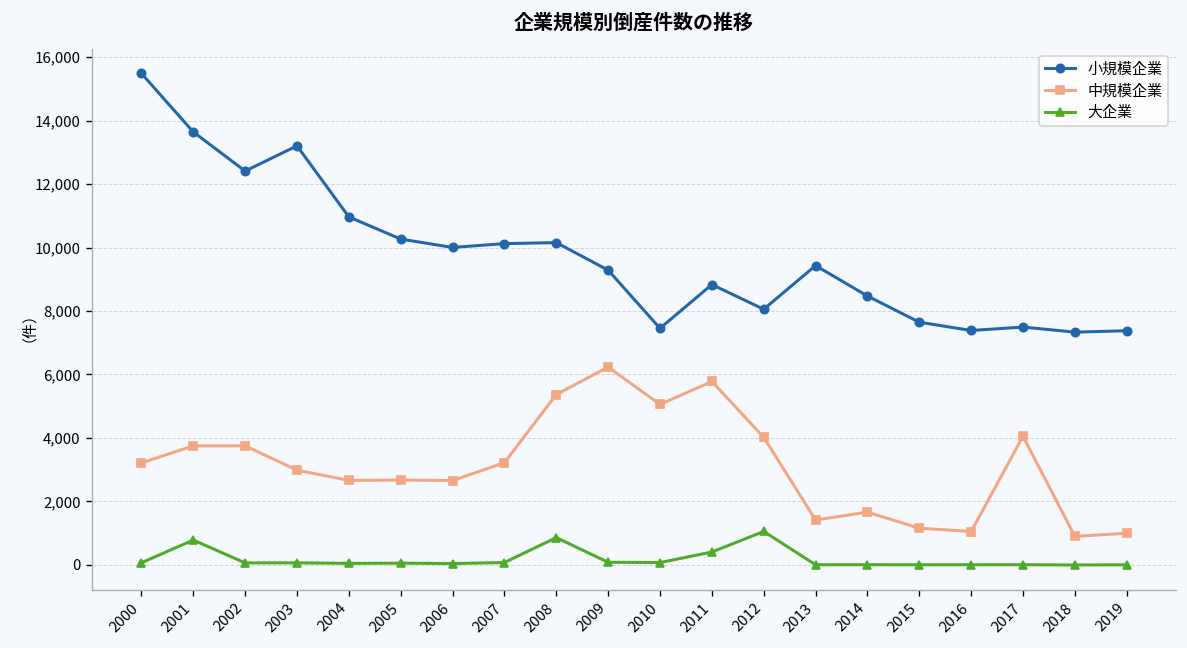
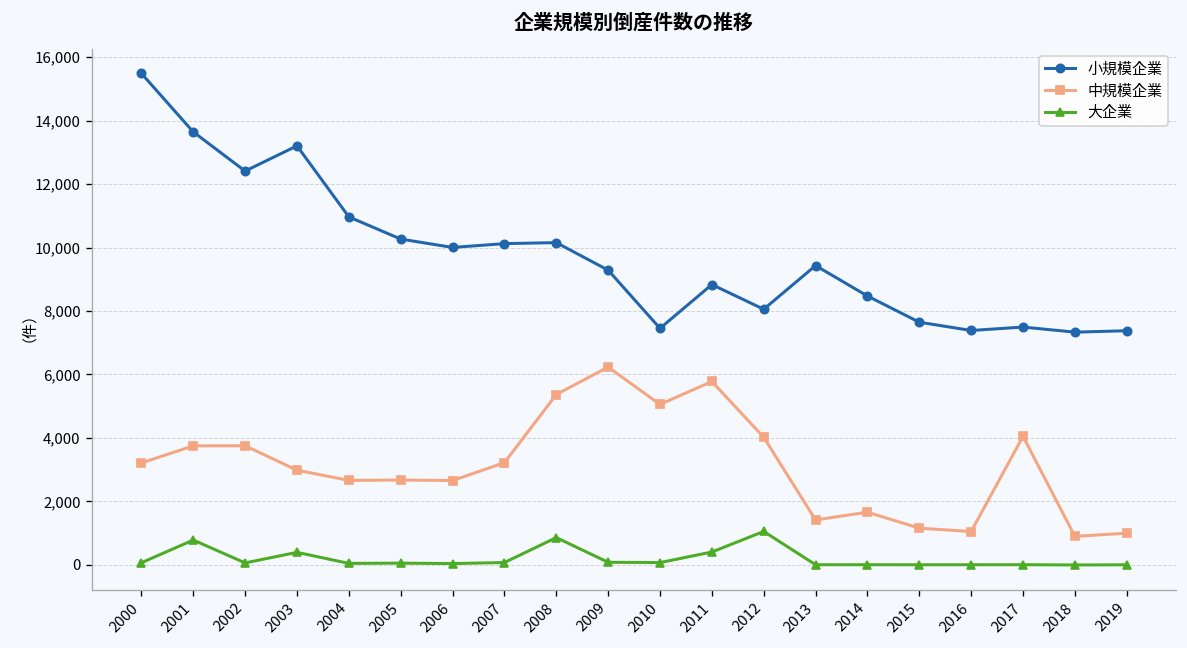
大企業, 2003: 100 -> 400
